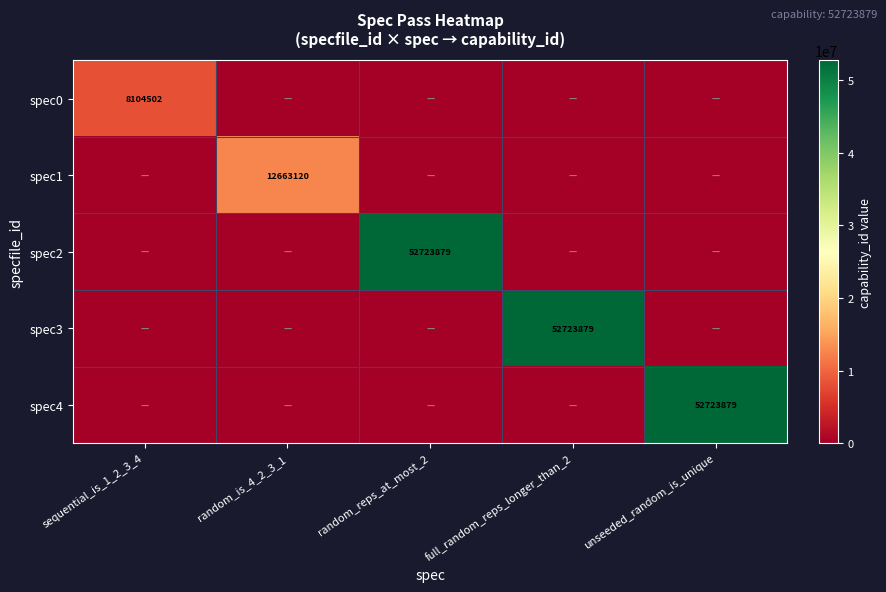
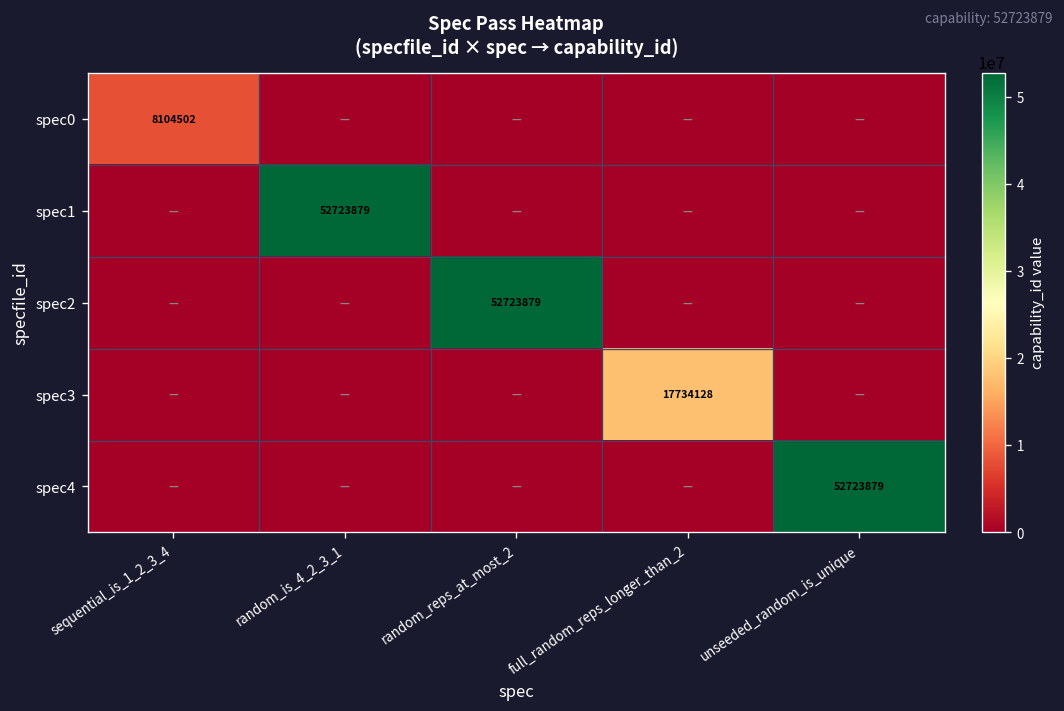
spec1, random_is_4_2_3_1: 12663120 -> 52723879
spec3, full_random_reps_longer_than_2: 52723879 -> 17734128
